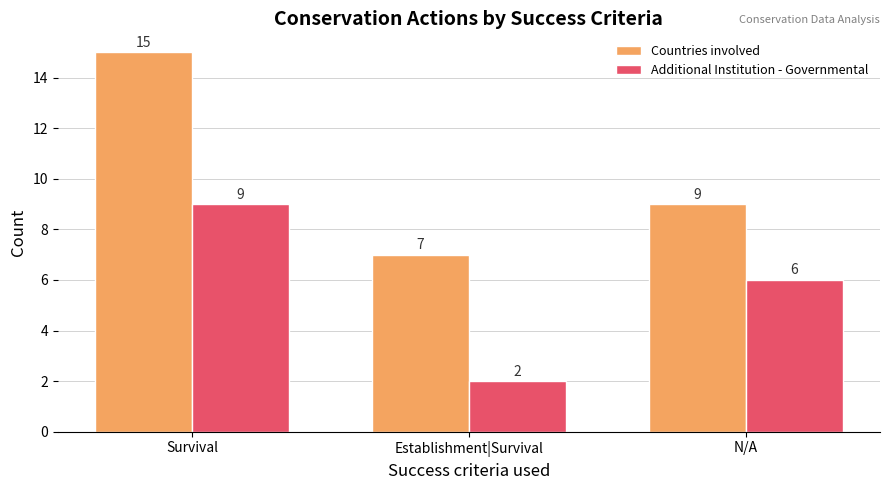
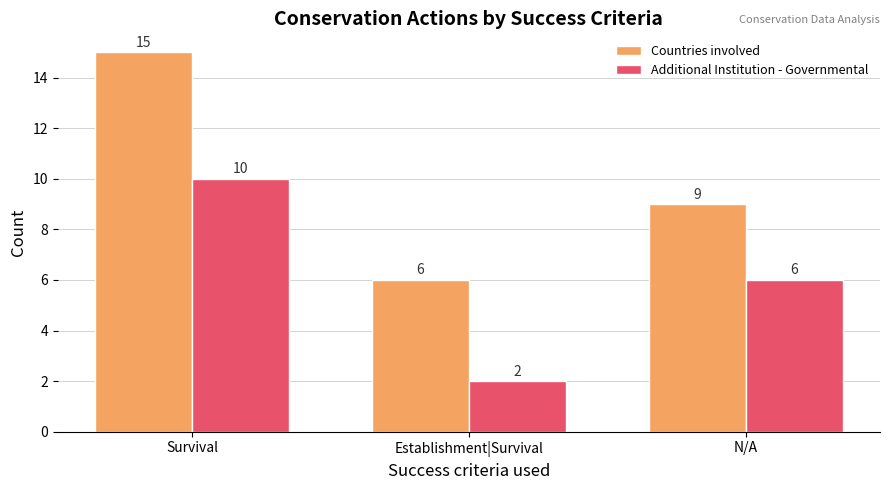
Additional Institution - Governmental, Survival: 9 -> 10
Countries involved, Establishment|Survival: 7 -> 6
